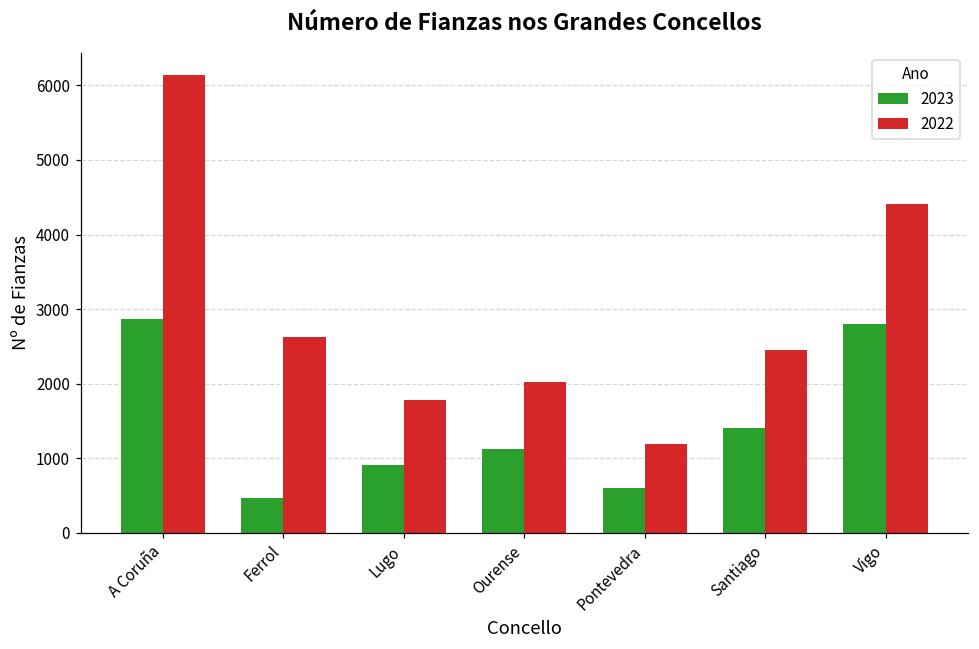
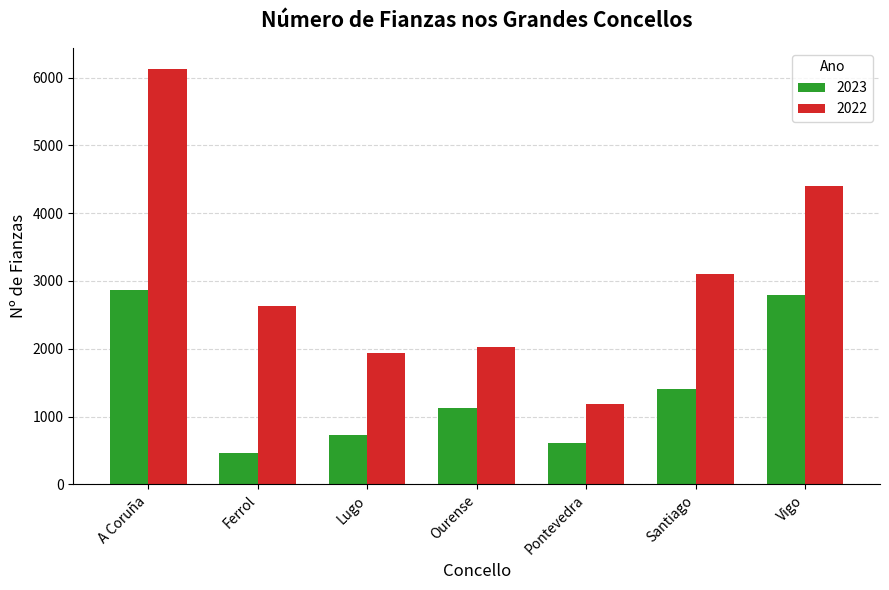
2023, Lugo: 900 -> 700
2022, Lugo: 1800 -> 1900
2022, Santiago: 2500 -> 3100
